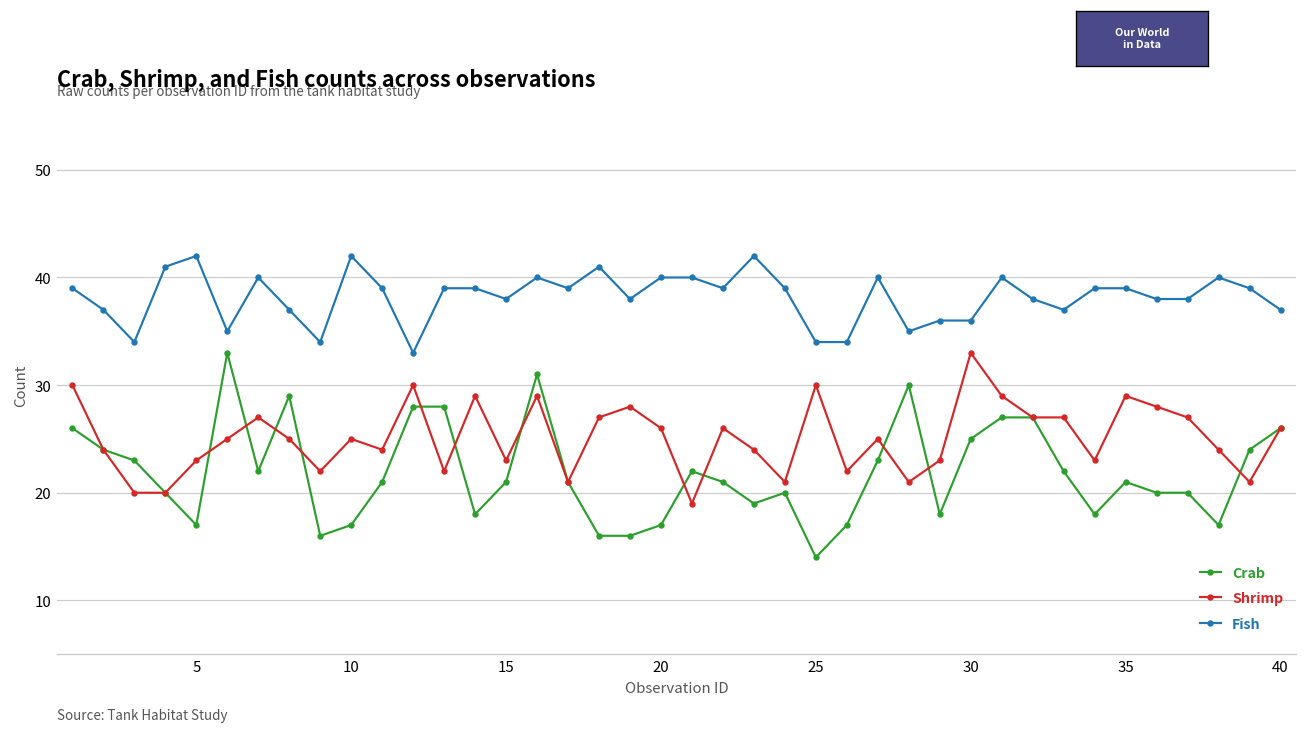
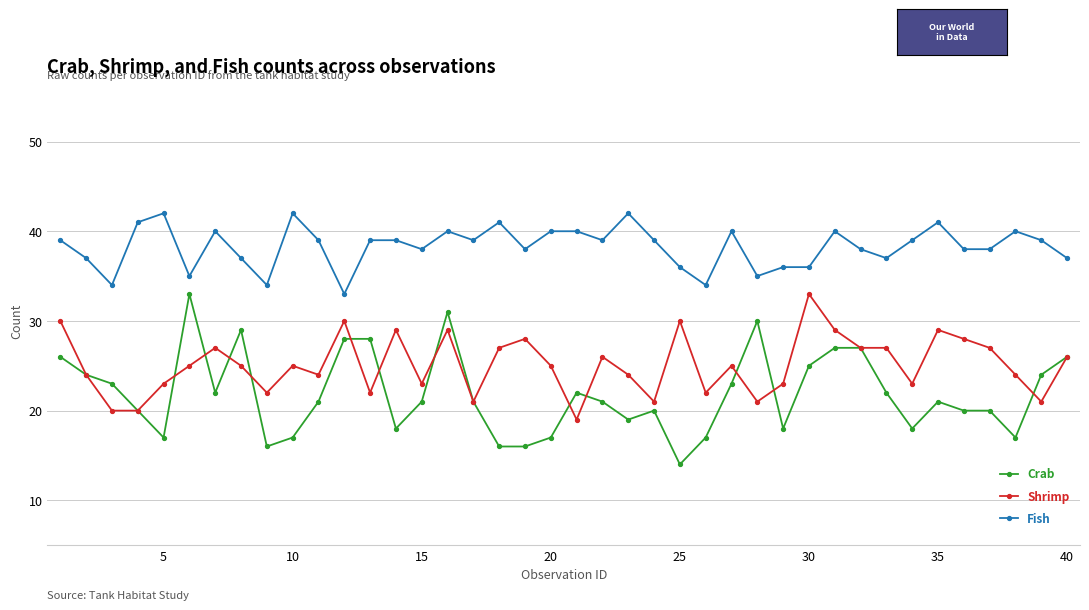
Shrimp, 20: 26 -> 25
Fish, 25: 34 -> 36
Fish, 35: 39 -> 41
